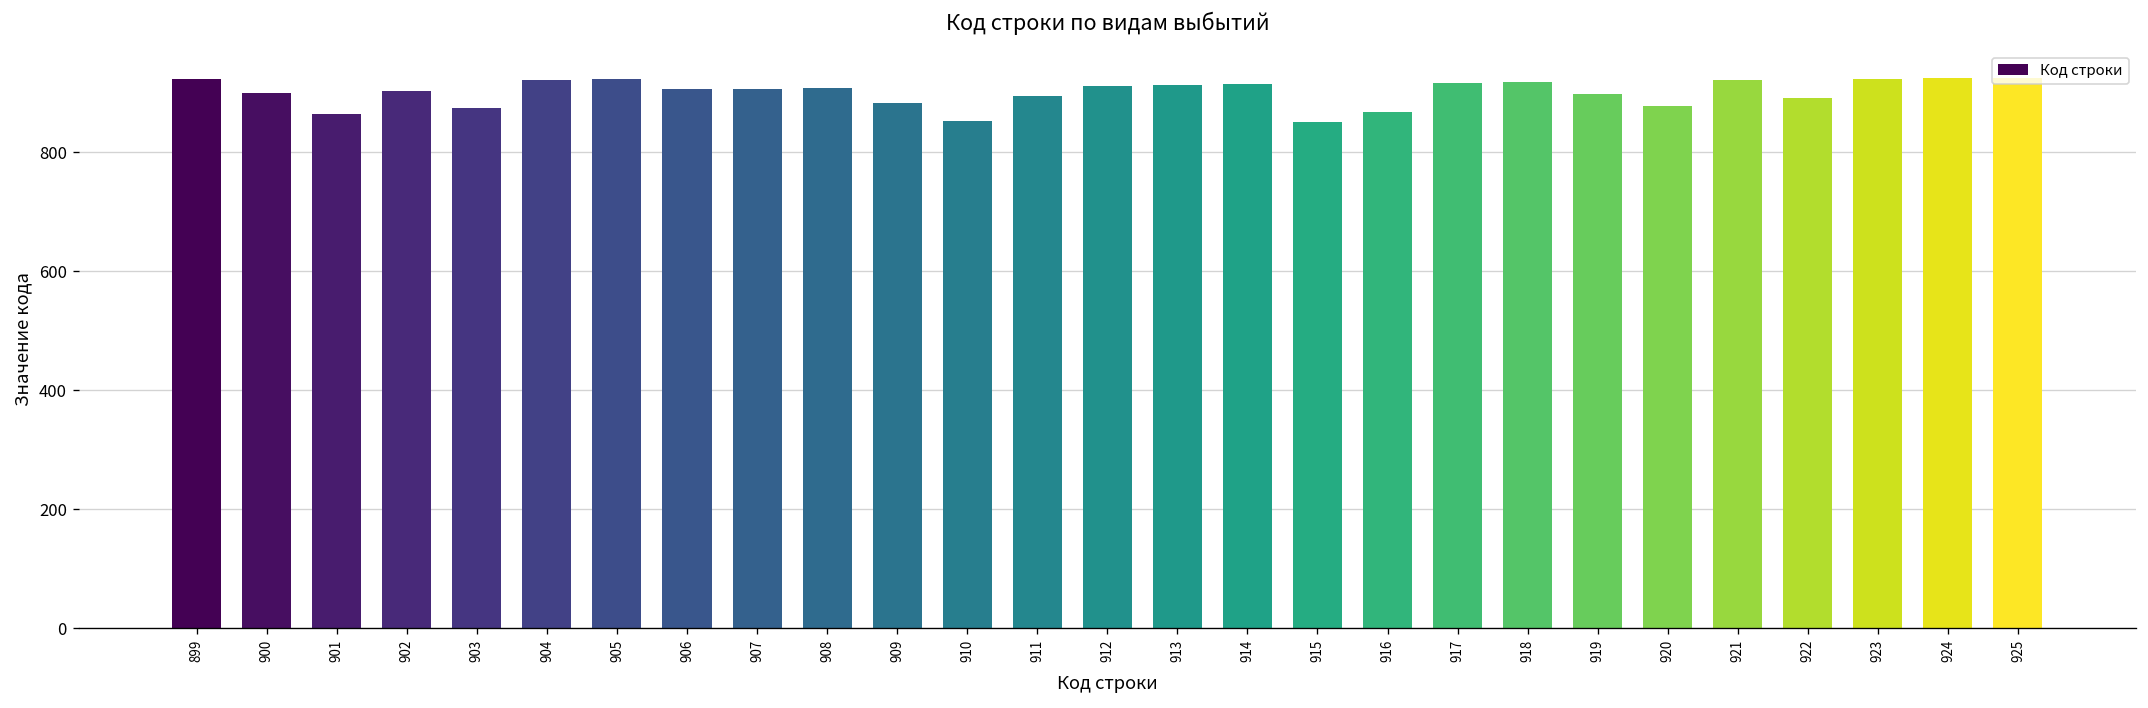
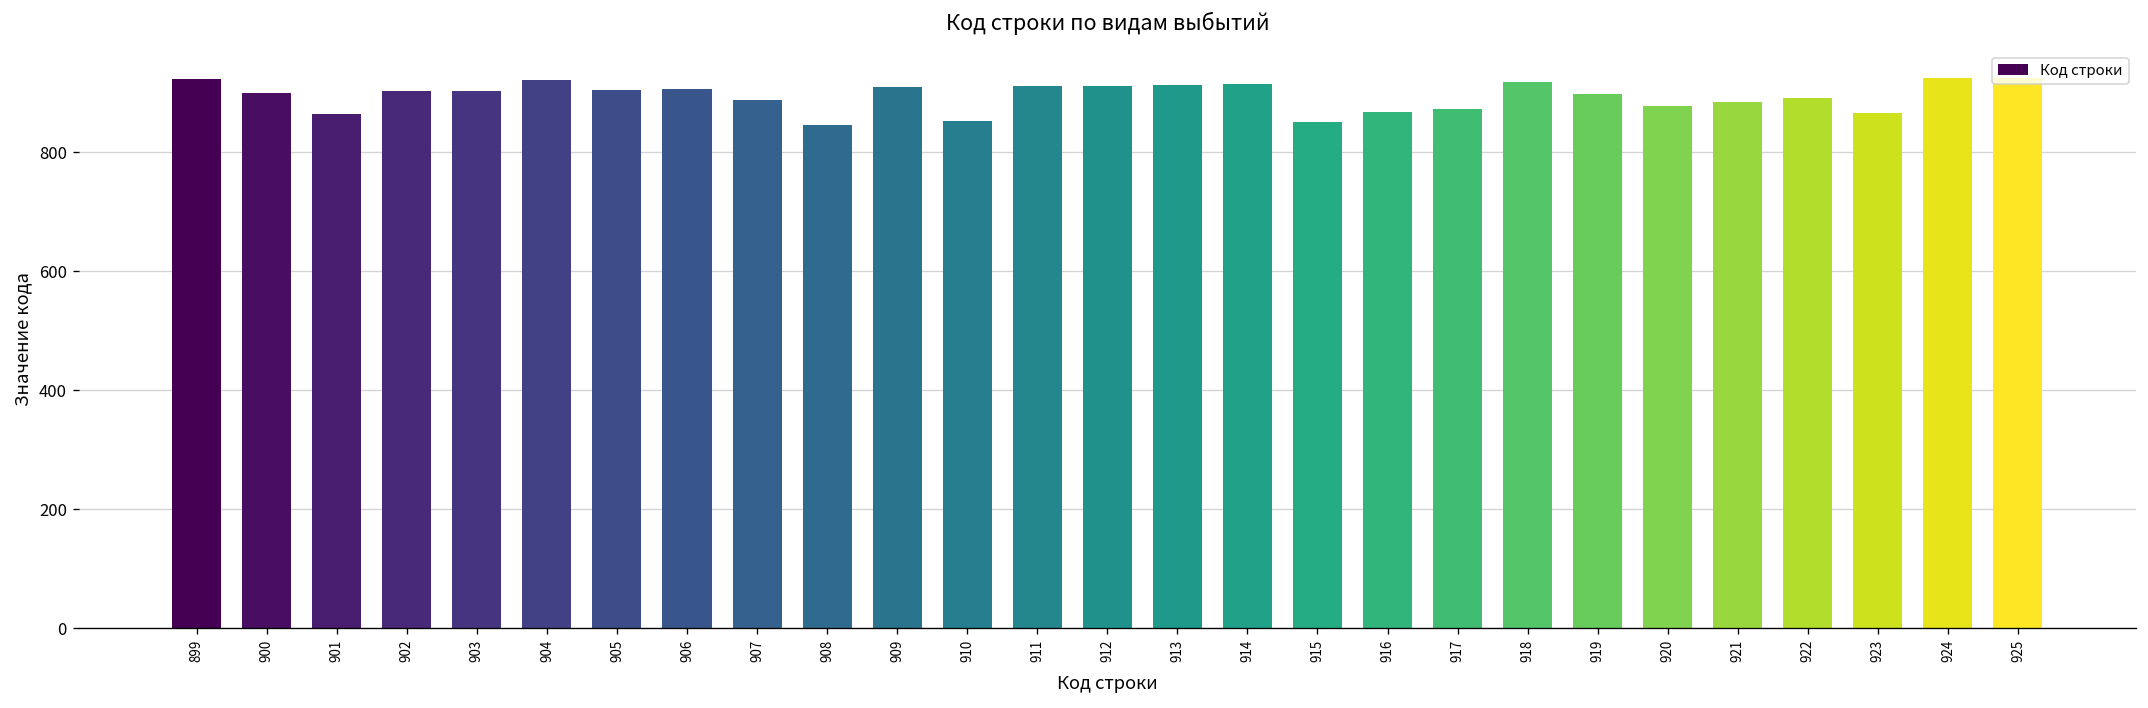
903: 870 -> 900
905: 920 -> 910
907: 910 -> 890
908: 910 -> 850
909: 880 -> 910
911: 890 -> 910
917: 920 -> 870
921: 920 -> 890
923: 920 -> 870
